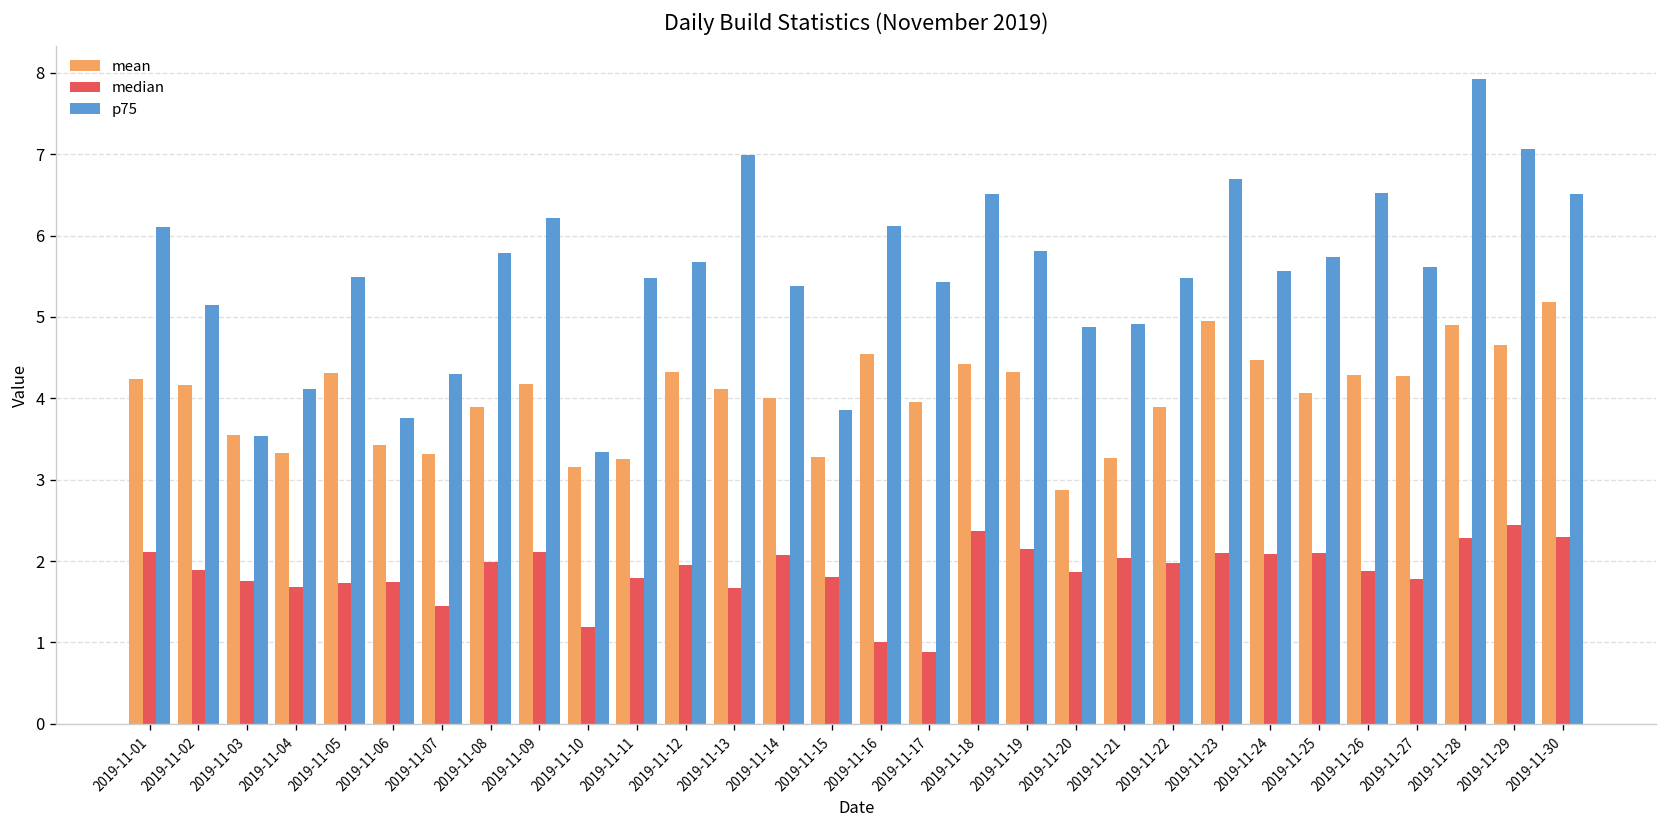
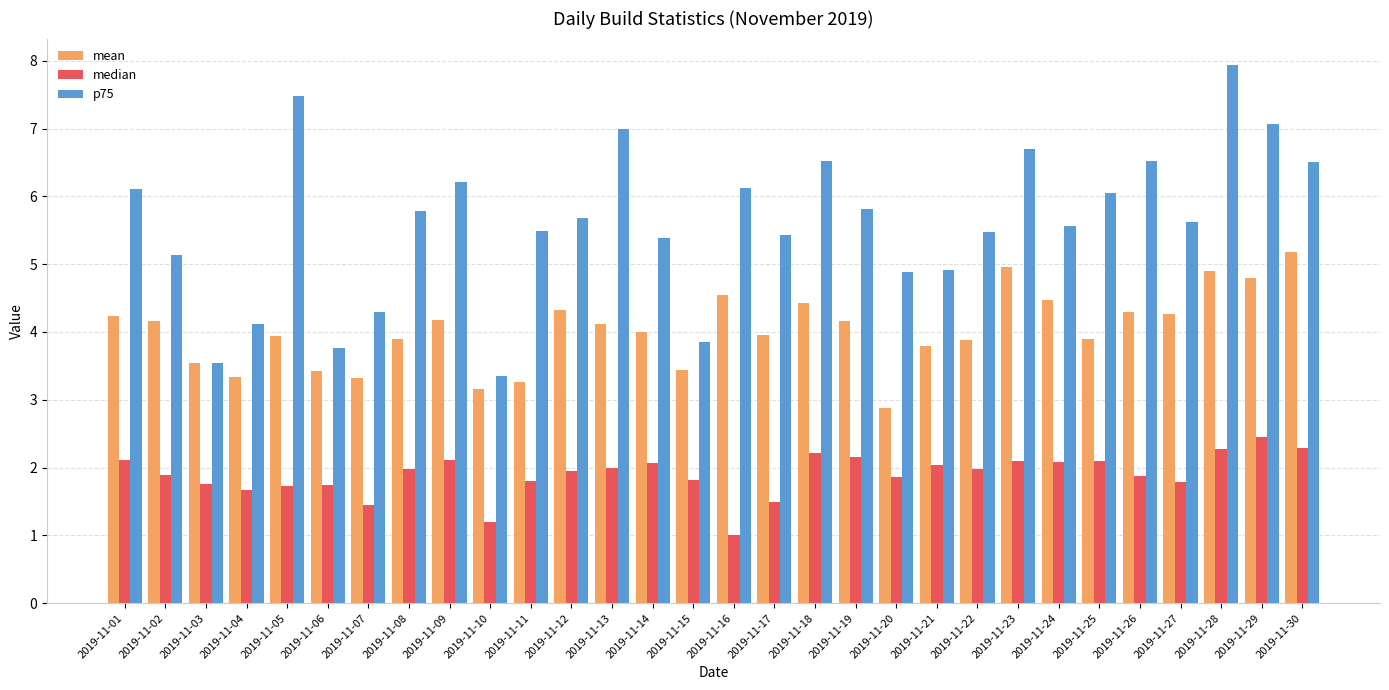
mean, 2019-11-05: 4.3 -> 3.9
p75, 2019-11-05: 5.5 -> 7.5
median, 2019-11-13: 1.7 -> 2.0
mean, 2019-11-15: 3.3 -> 3.4
median, 2019-11-17: 0.9 -> 1.5
median, 2019-11-18: 2.4 -> 2.2
mean, 2019-11-19: 4.3 -> 4.2
mean, 2019-11-21: 3.3 -> 3.8
mean, 2019-11-25: 4.1 -> 3.9
p75, 2019-11-25: 5.7 -> 6.1
mean, 2019-11-29: 4.7 -> 4.8
